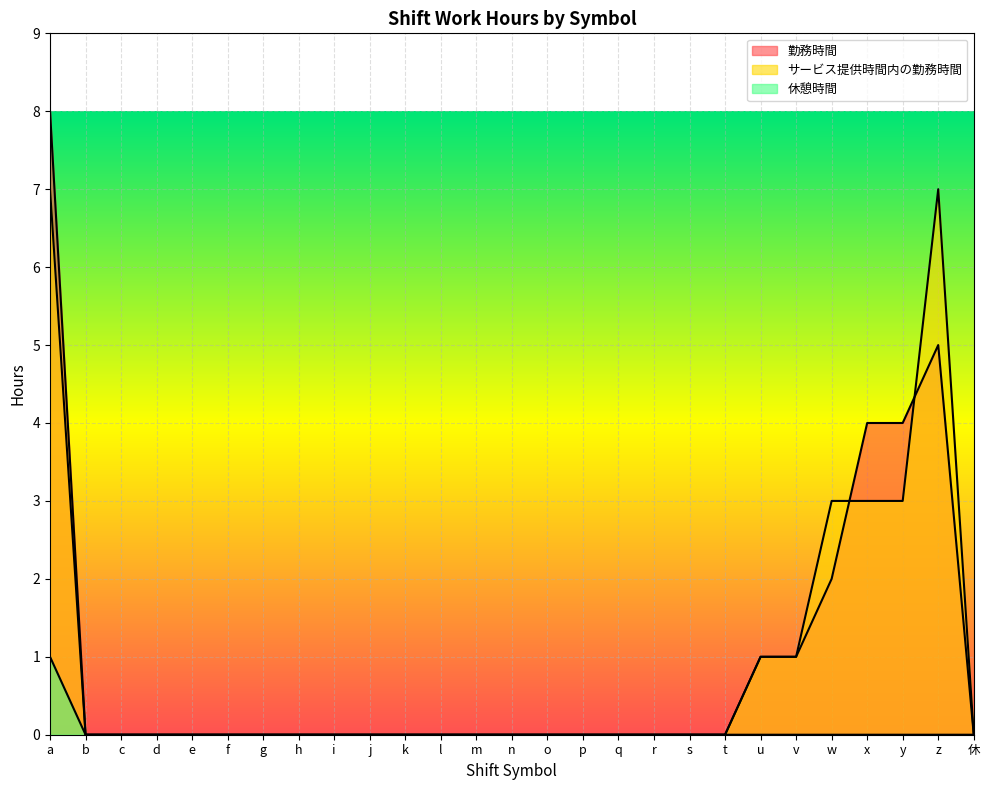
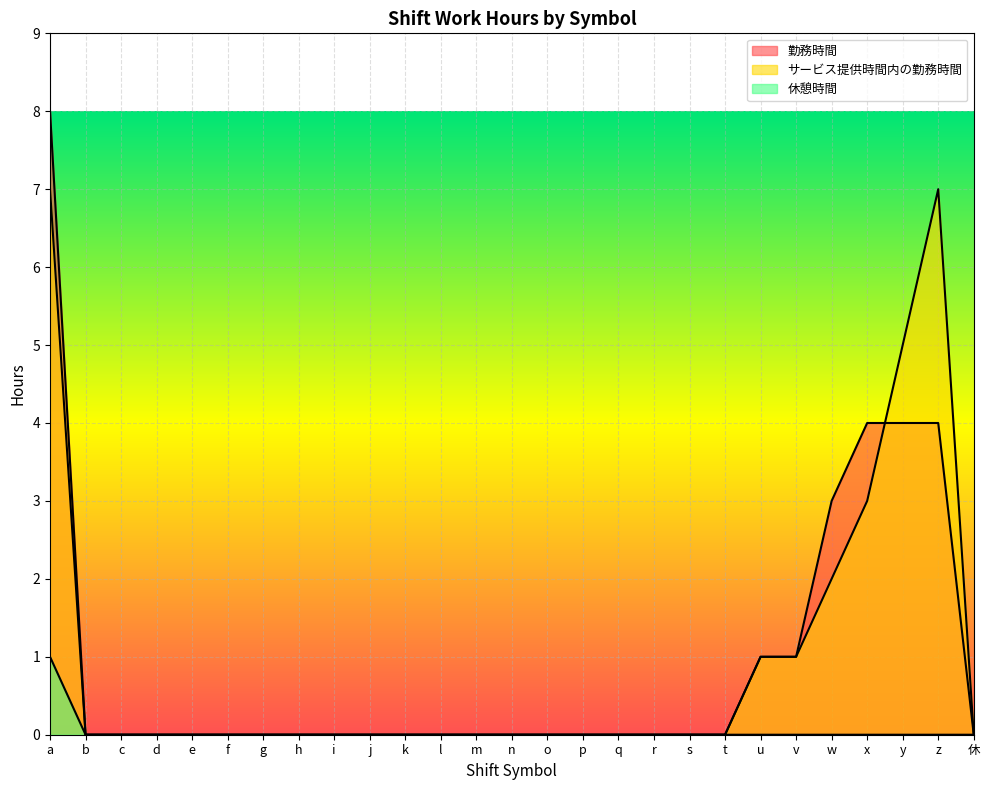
勤務時間, w: 2 -> 3
サービス提供時間内の勤務時間, w: 3 -> 2
サービス提供時間内の勤務時間, y: 3 -> 5
勤務時間, z: 5 -> 4
